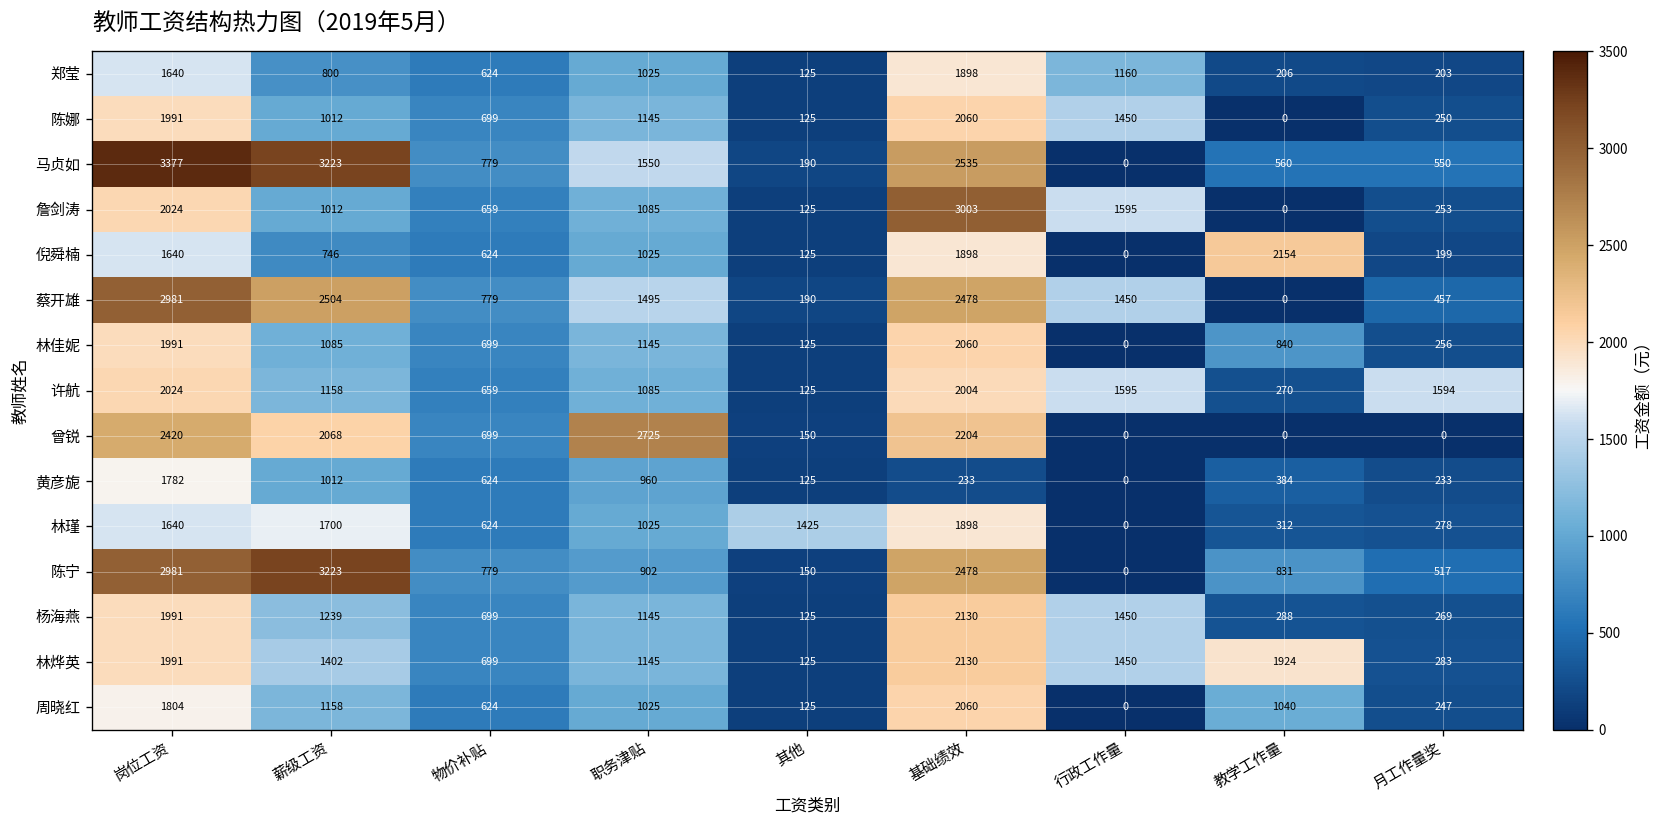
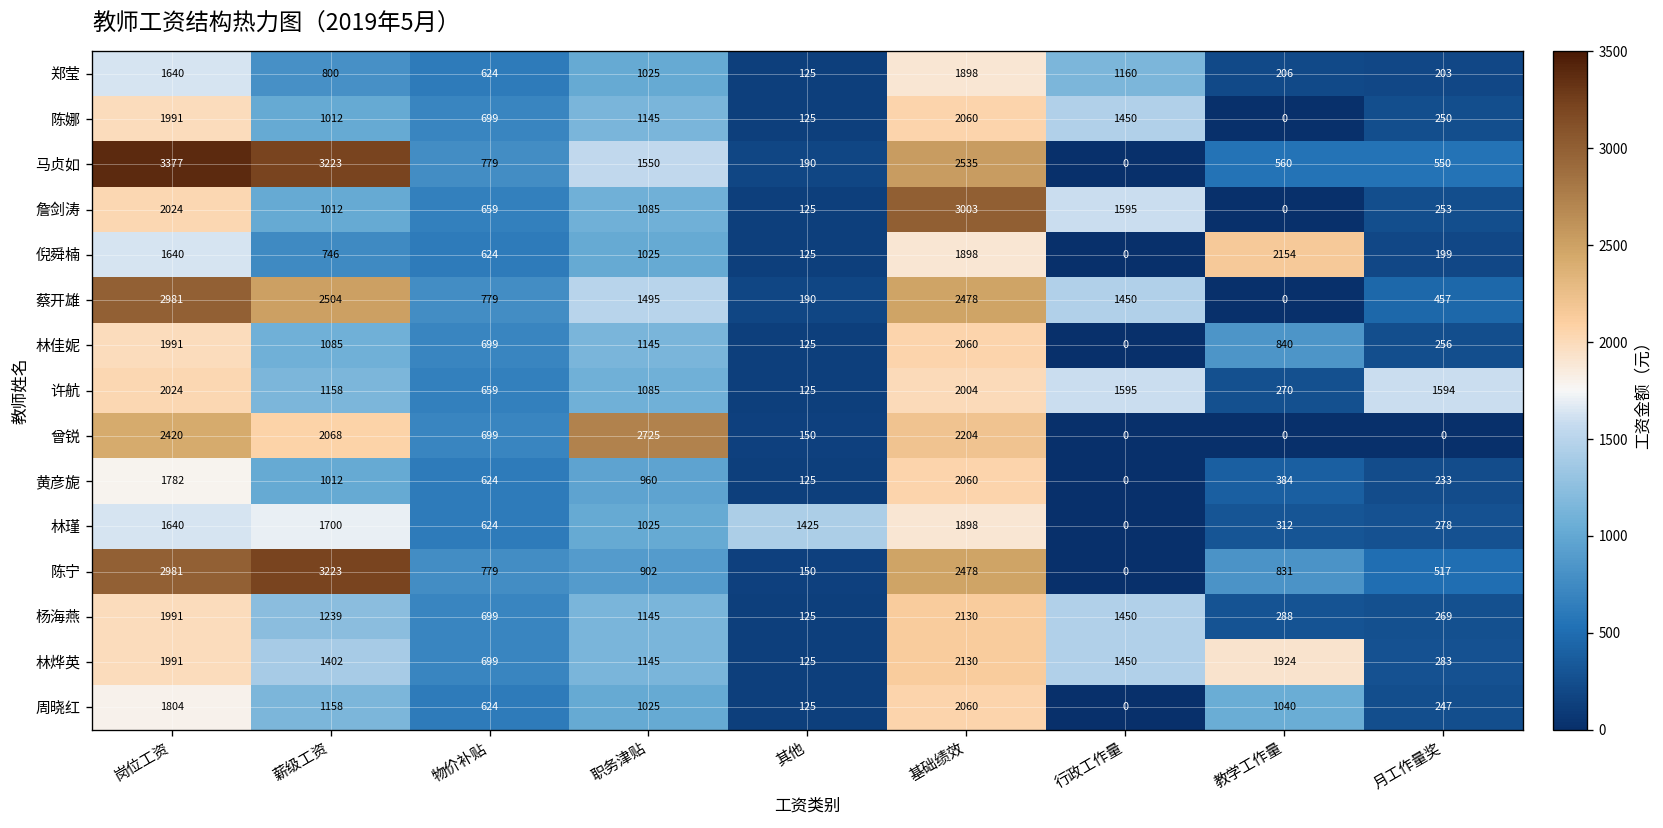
黄彦旎, 基础绩效: 233 -> 2060
